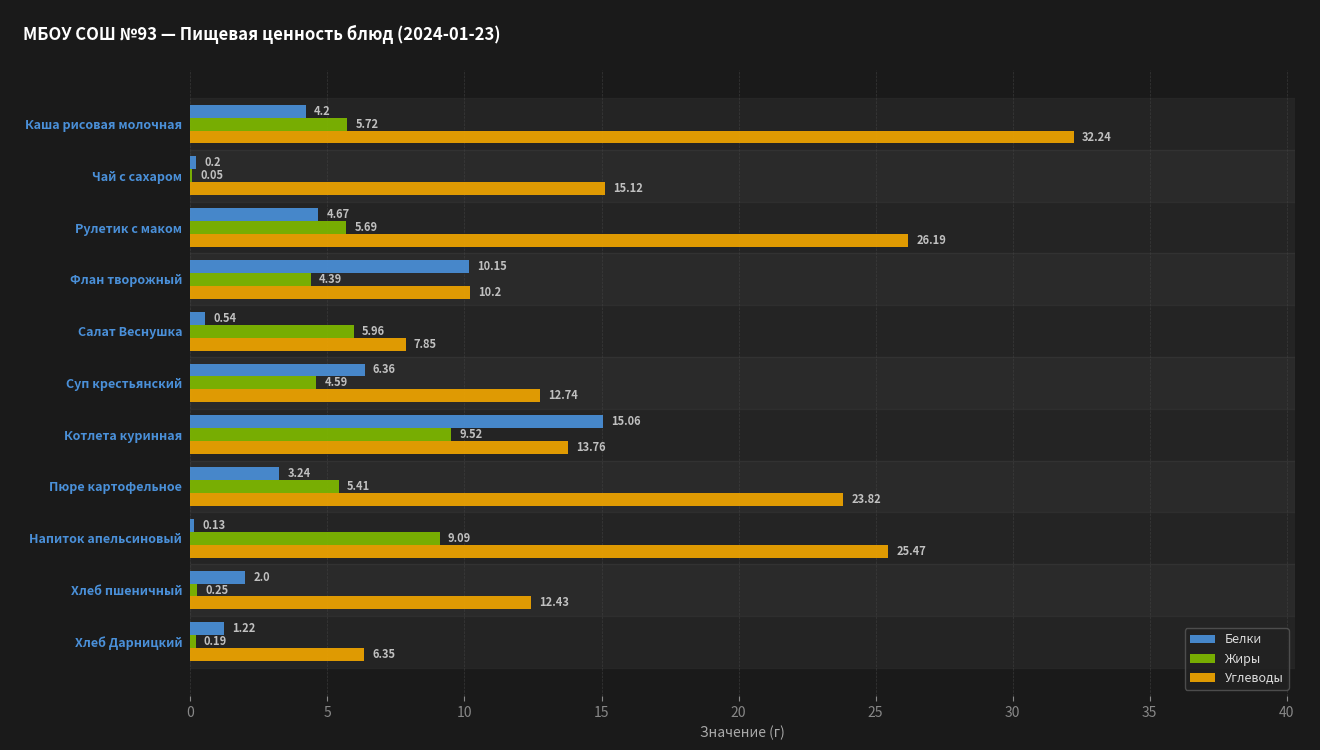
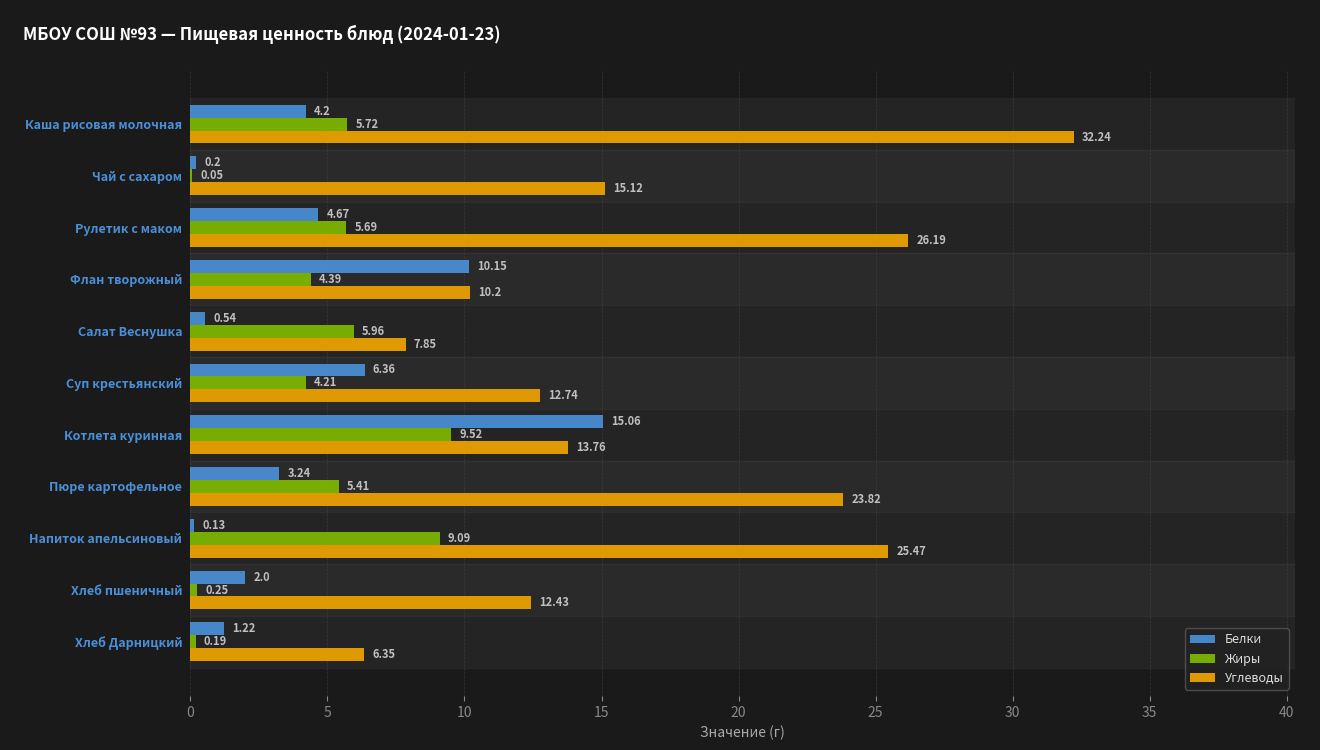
Жиры, Суп крестьянский: 4.59 -> 4.21
